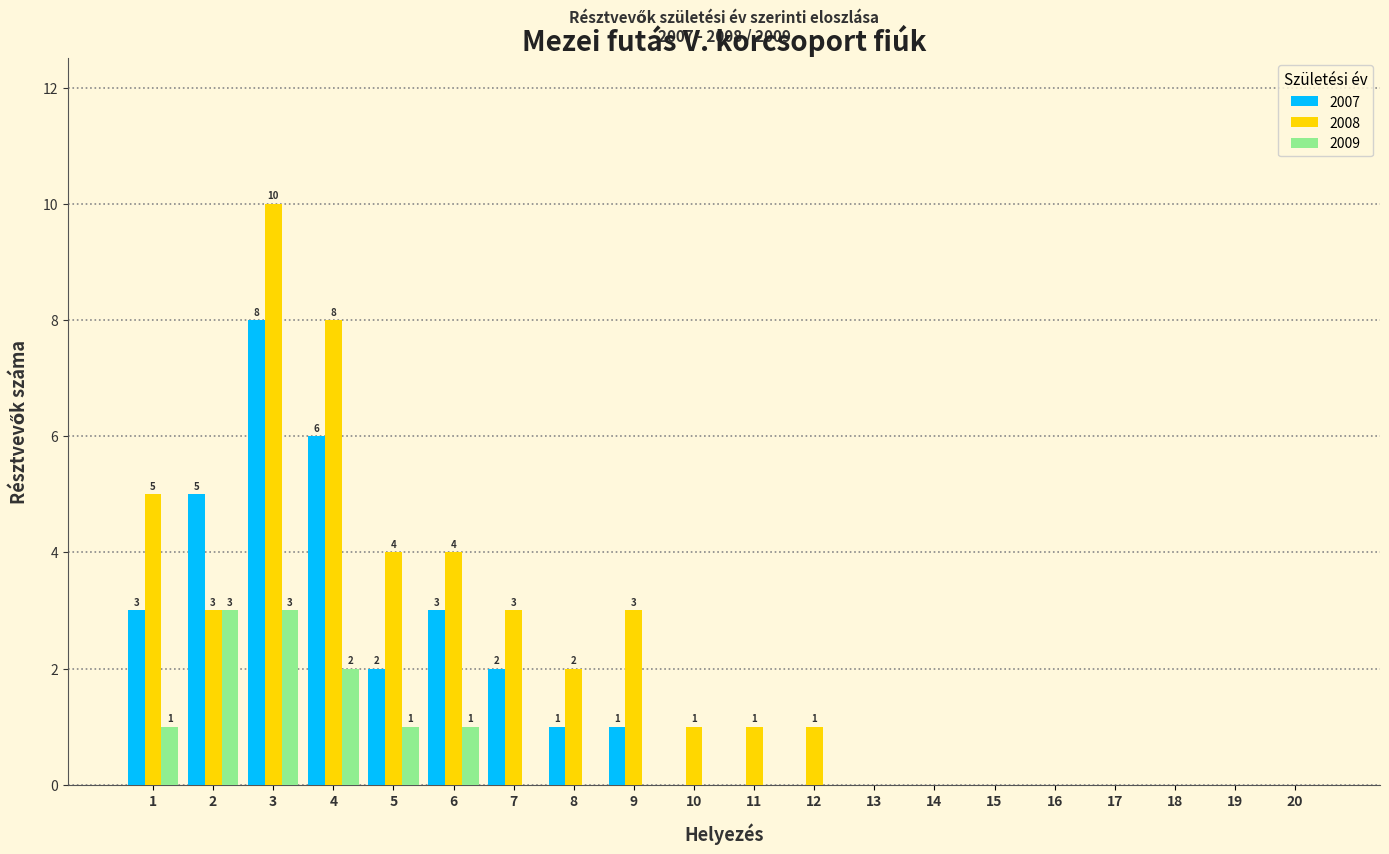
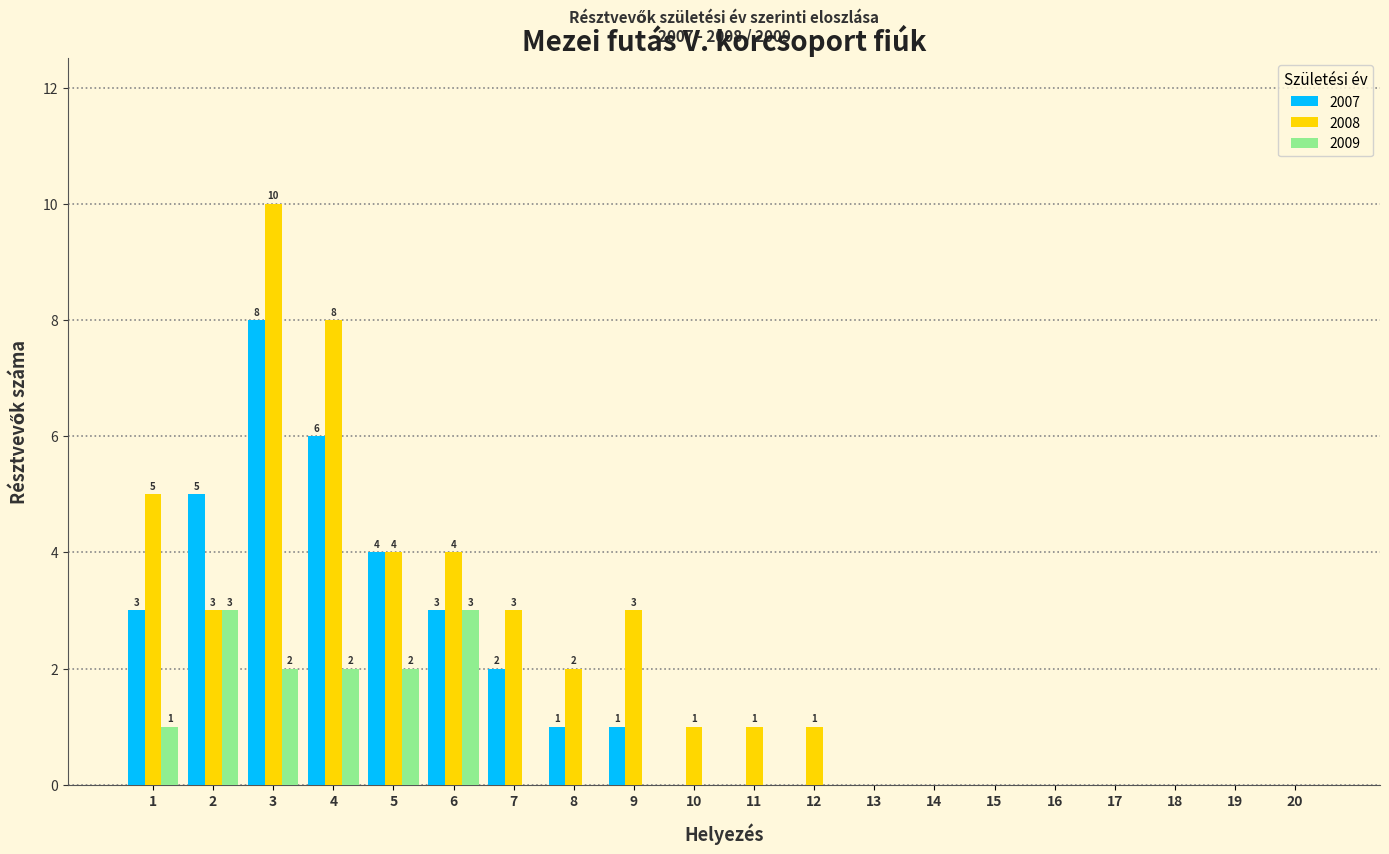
2009, 3: 3 -> 2
2007, 5: 2 -> 4
2009, 5: 1 -> 2
2009, 6: 1 -> 3
